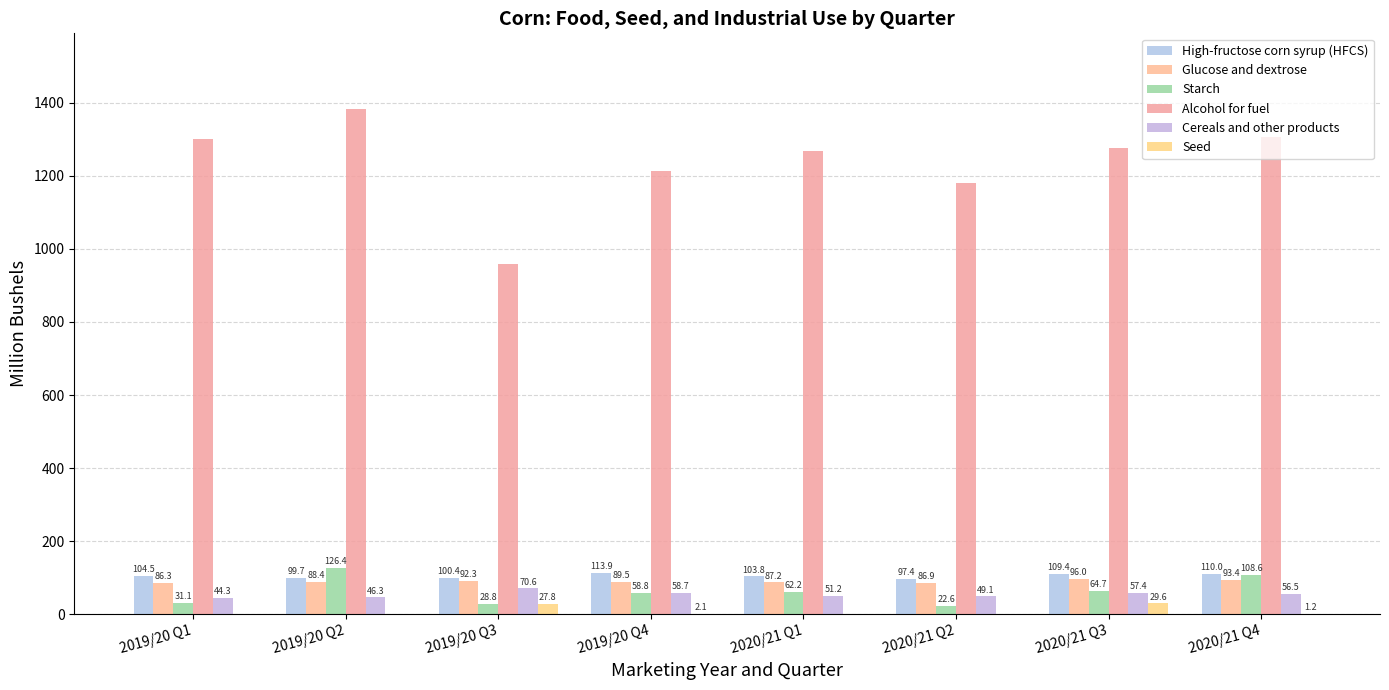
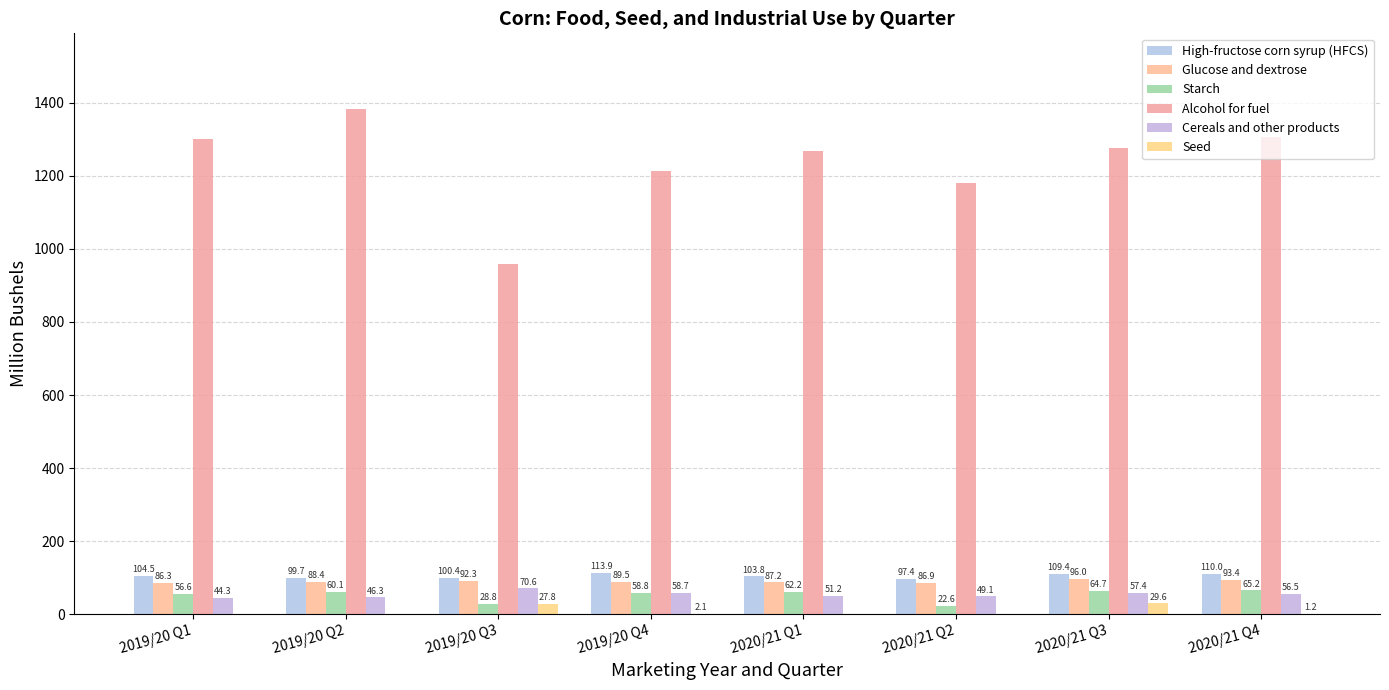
Starch, 2019/20 Q1: 31.1 -> 56.6
Starch, 2019/20 Q2: 126.4 -> 60.1
Starch, 2020/21 Q4: 108.6 -> 65.2
